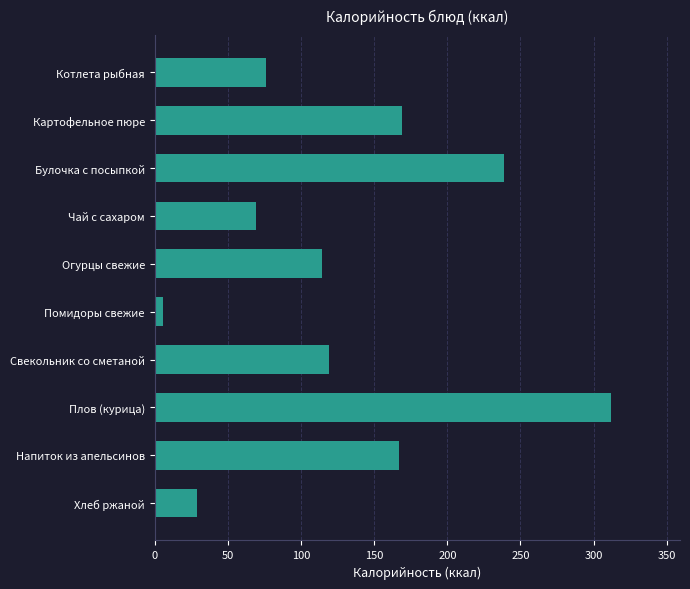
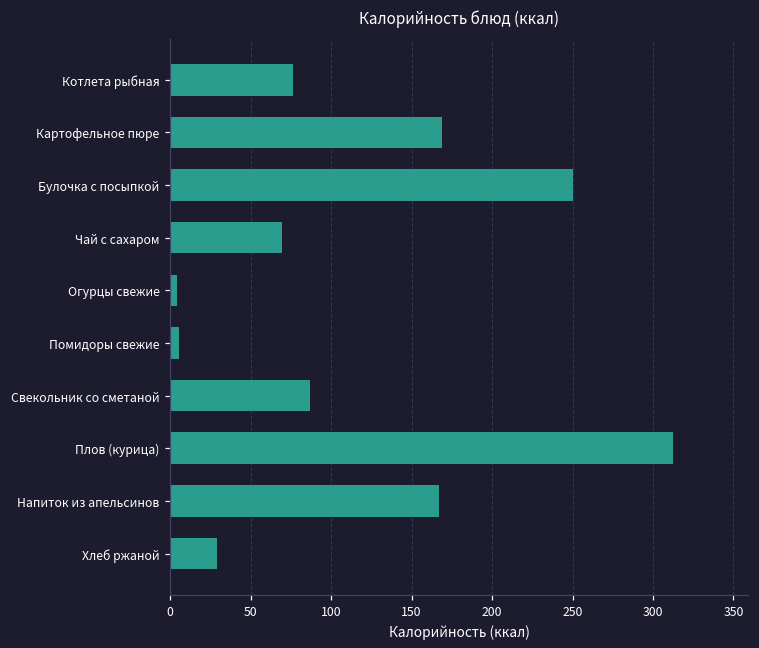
Булочка с посыпкой: 239 -> 250
Огурцы свежие: 115 -> 4
Свекольник со сметаной: 119 -> 87
